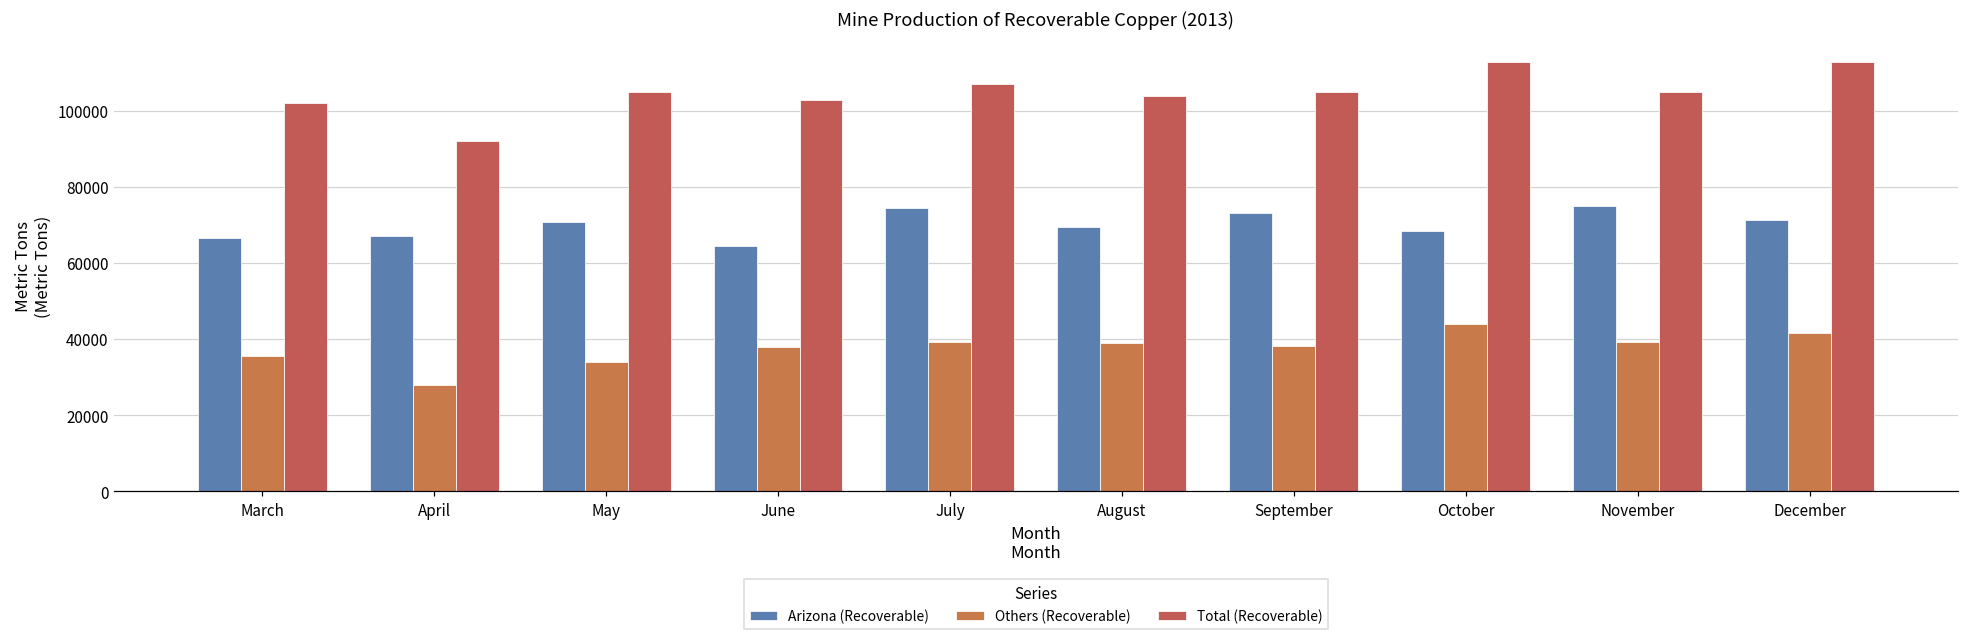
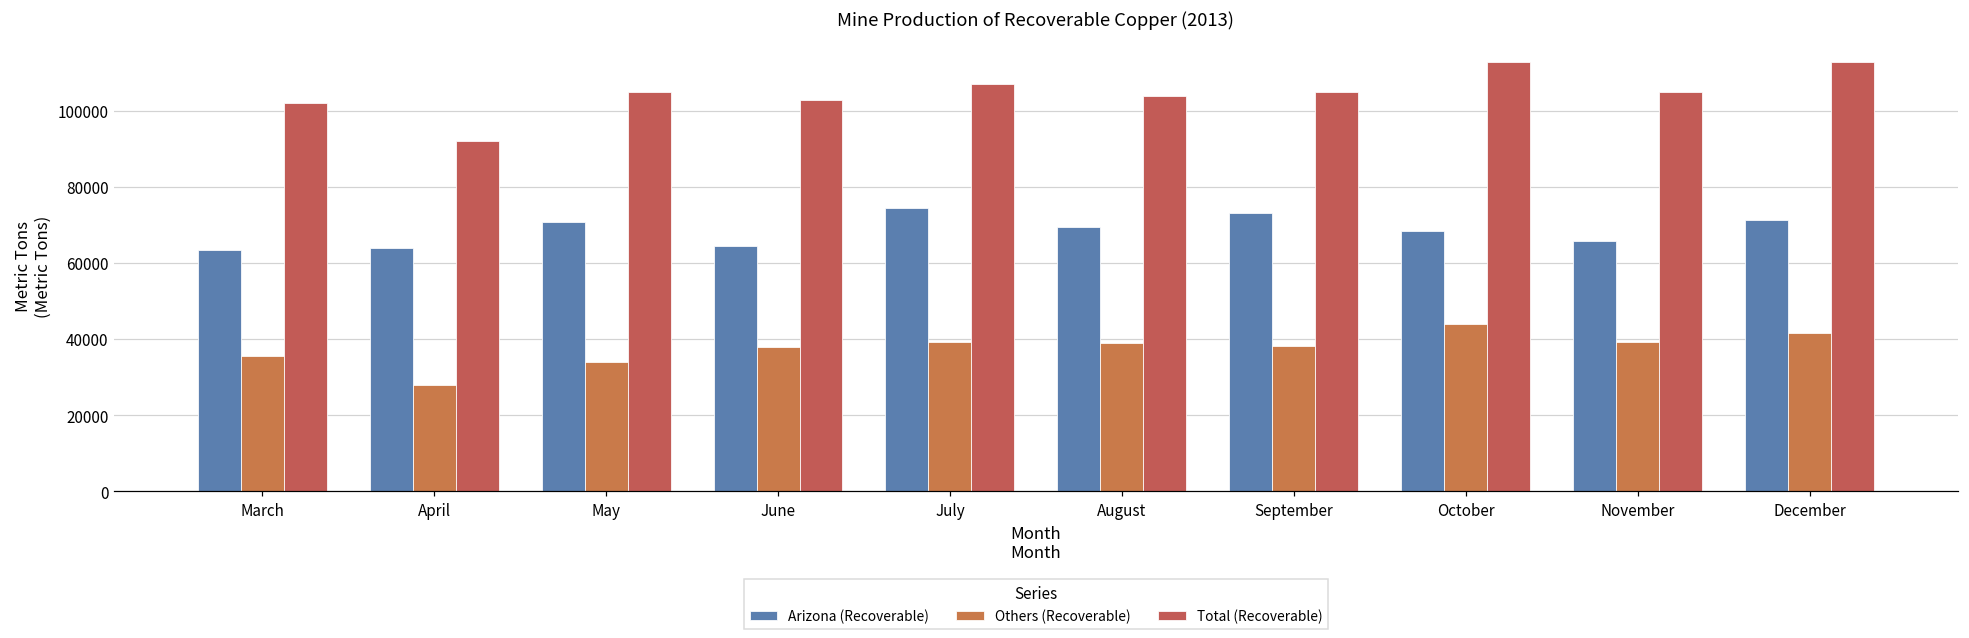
Arizona (Recoverable), March: 67000 -> 64000
Arizona (Recoverable), April: 67000 -> 64000
Arizona (Recoverable), November: 75000 -> 66000
